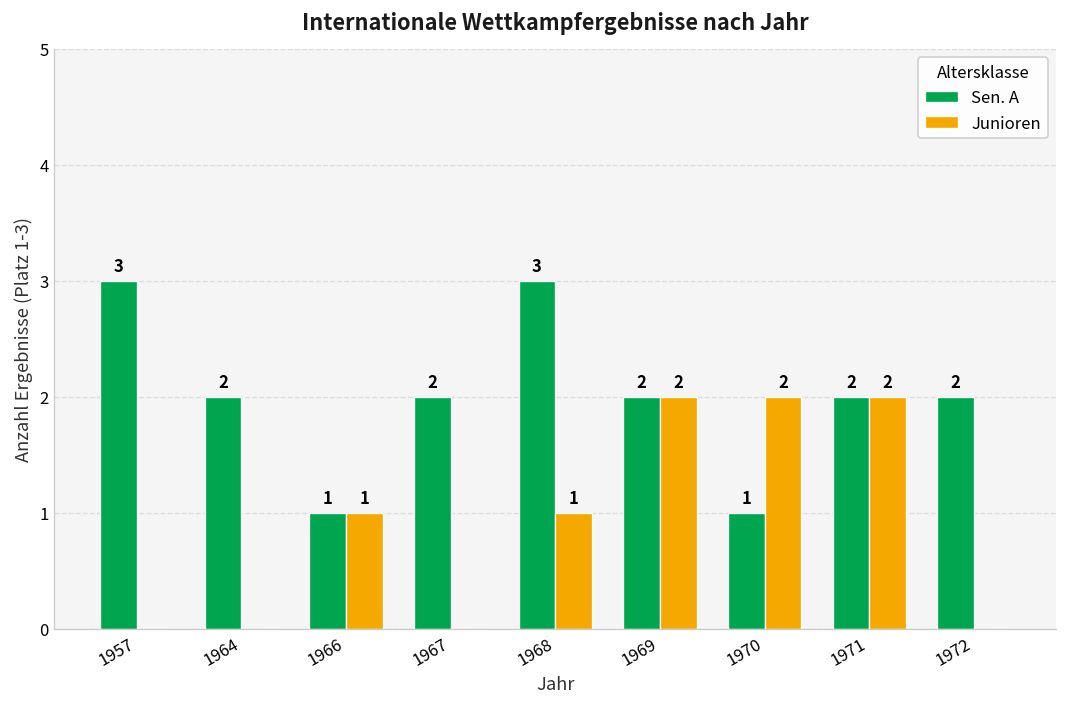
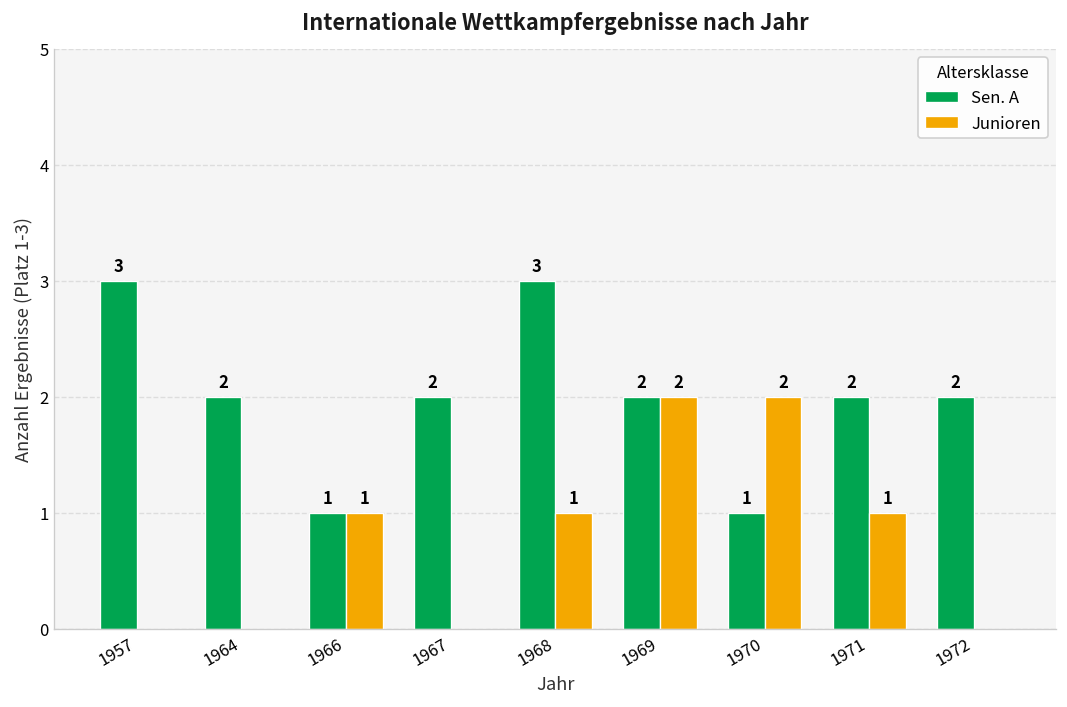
Junioren, 1971: 2 -> 1
